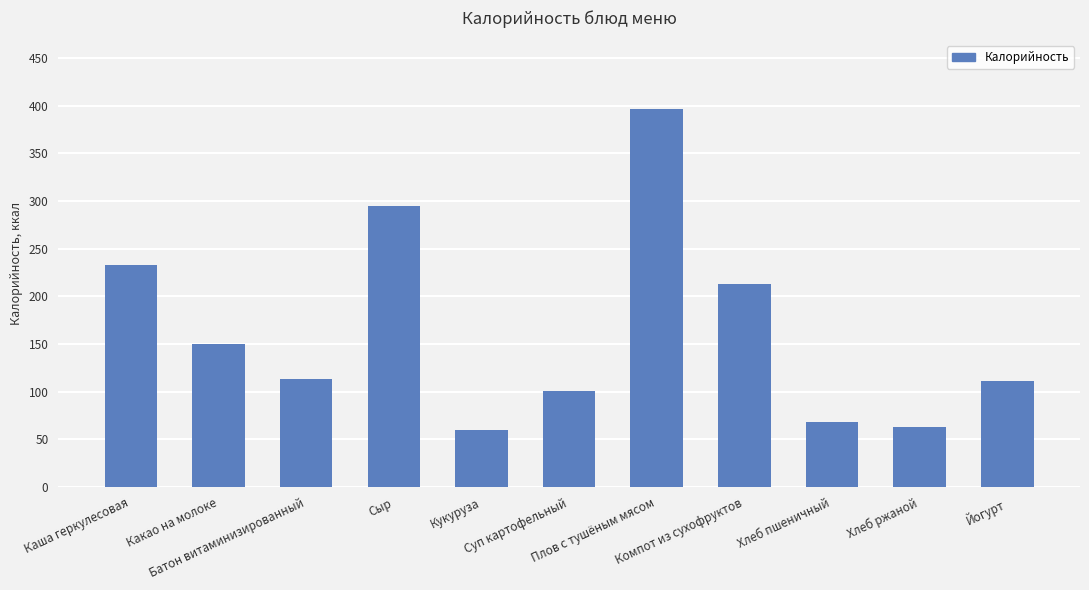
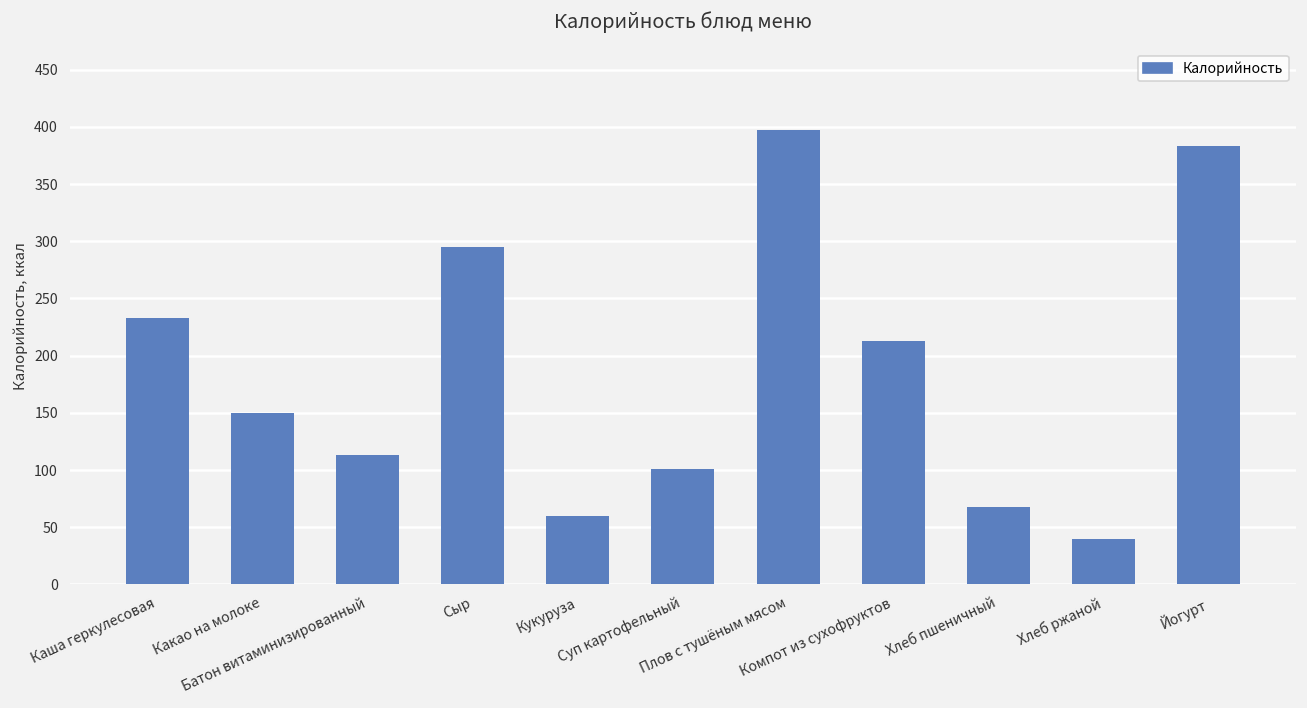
Хлеб ржаной: 60 -> 40
Йогурт: 110 -> 380
